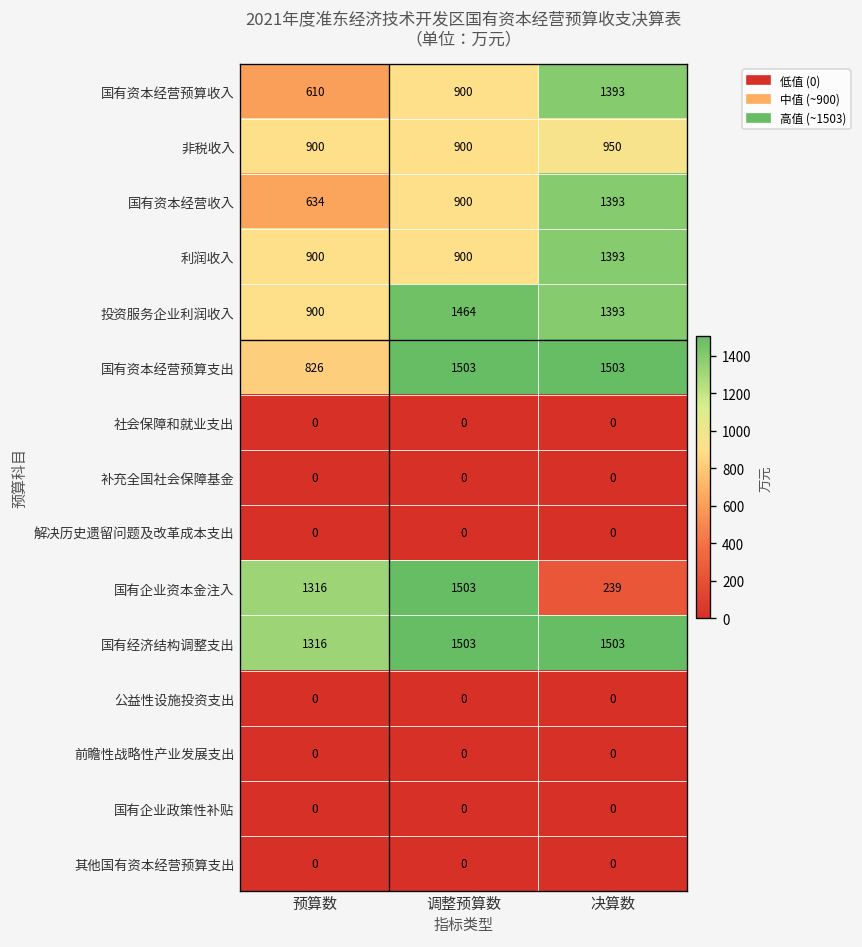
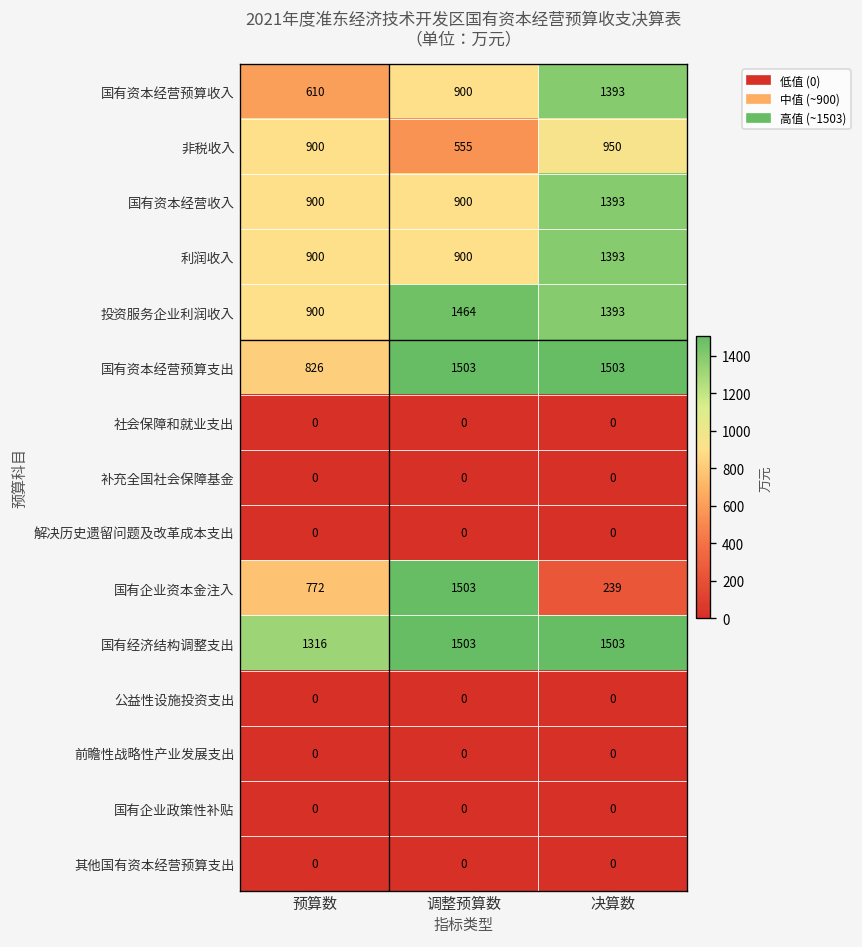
非税收入, 调整预算数: 900 -> 555
国有资本经营收入, 预算数: 634 -> 900
国有企业资本金注入, 预算数: 1316 -> 772
